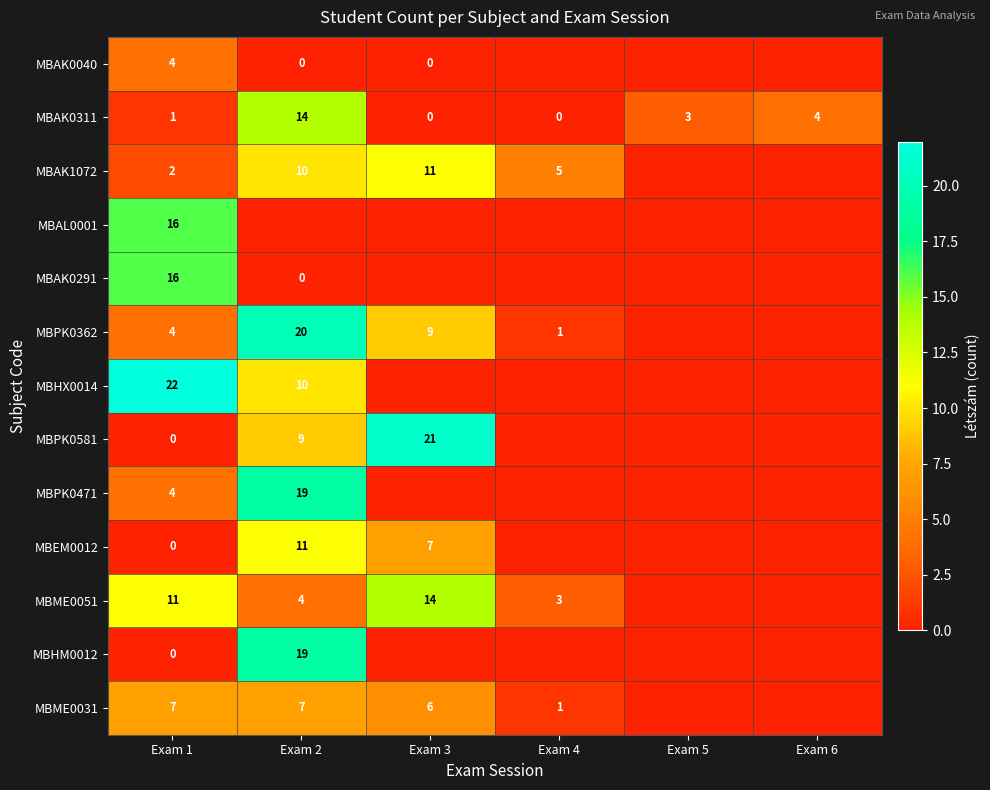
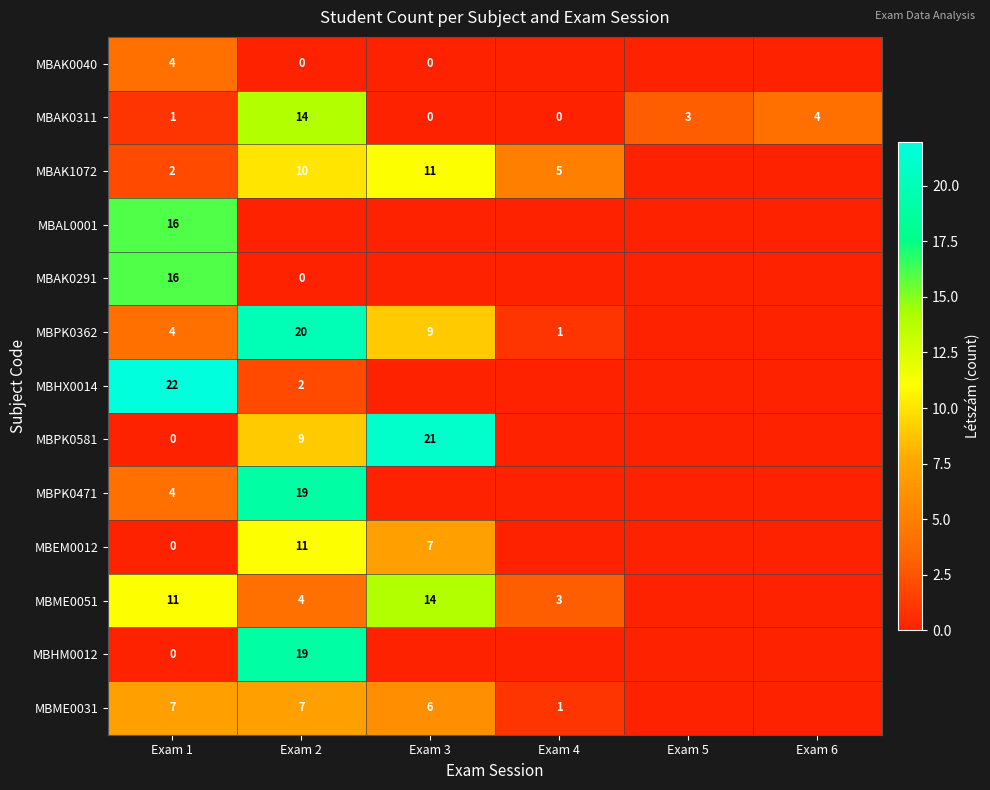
MBHX0014, Exam 2: 10 -> 2
